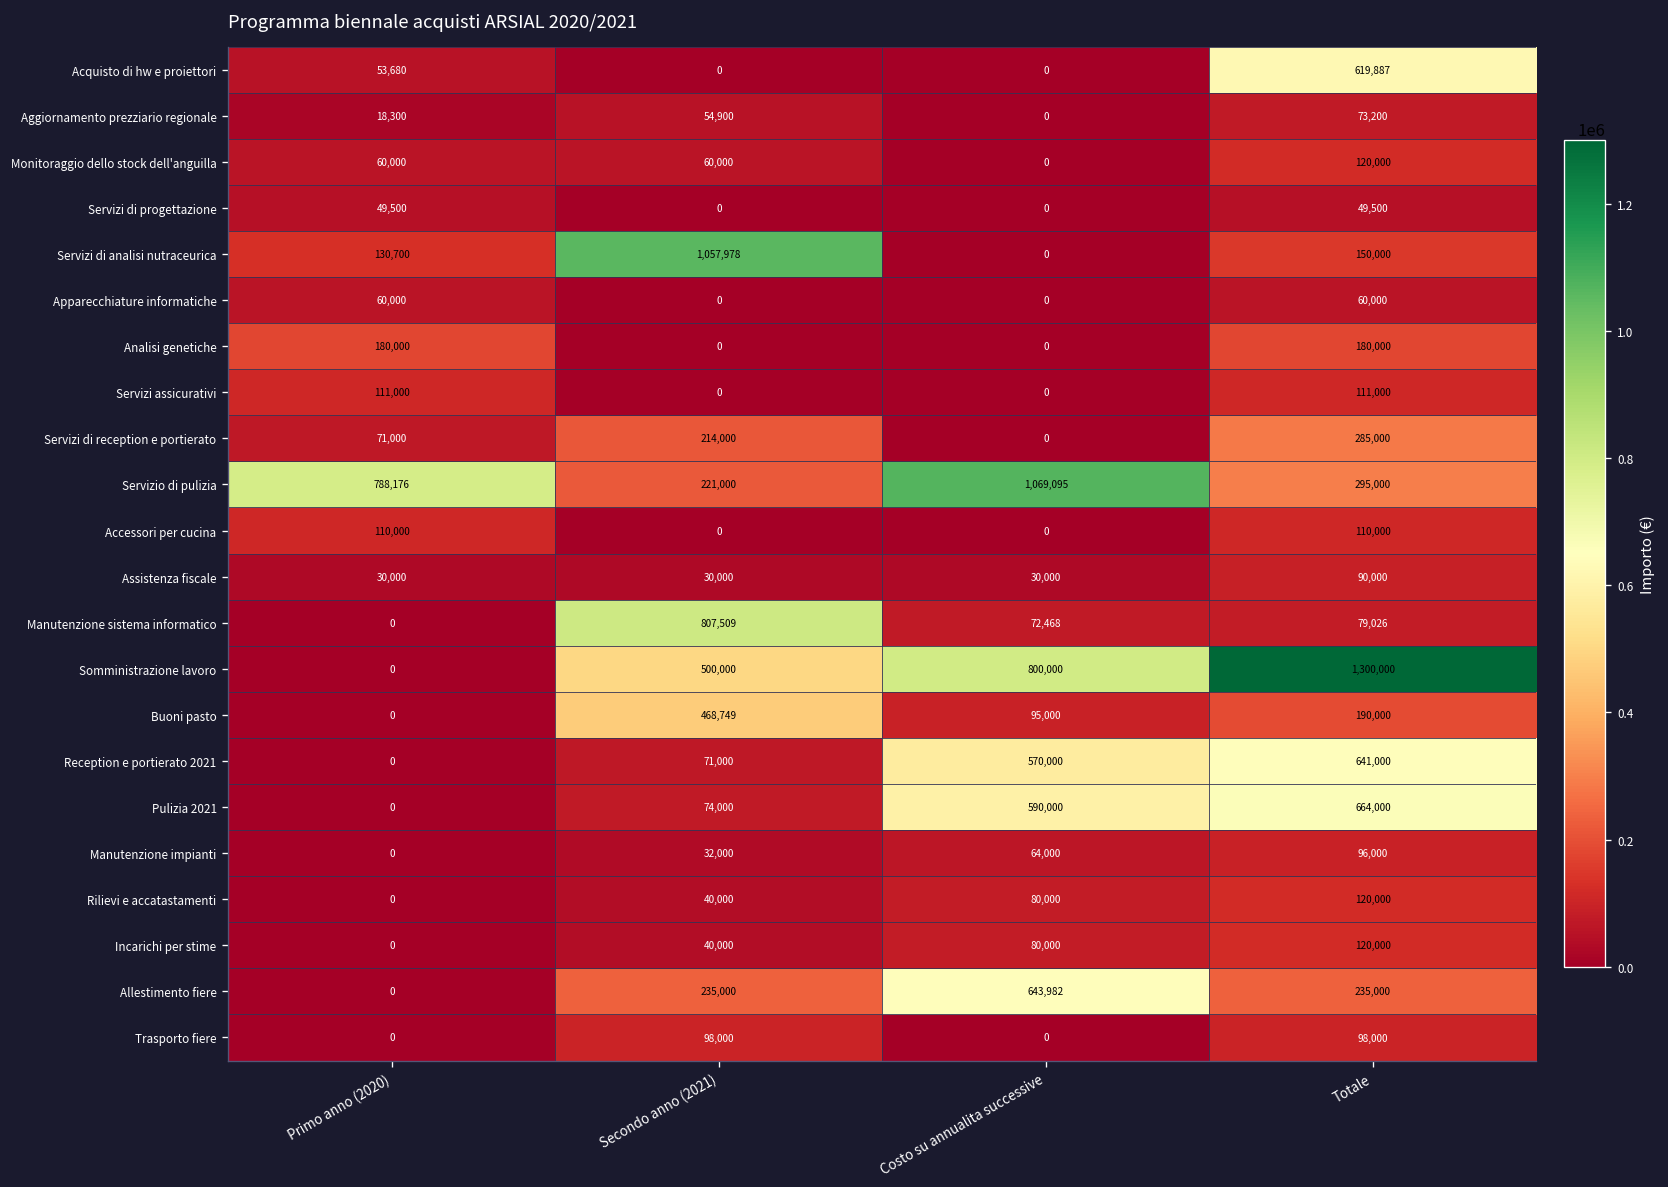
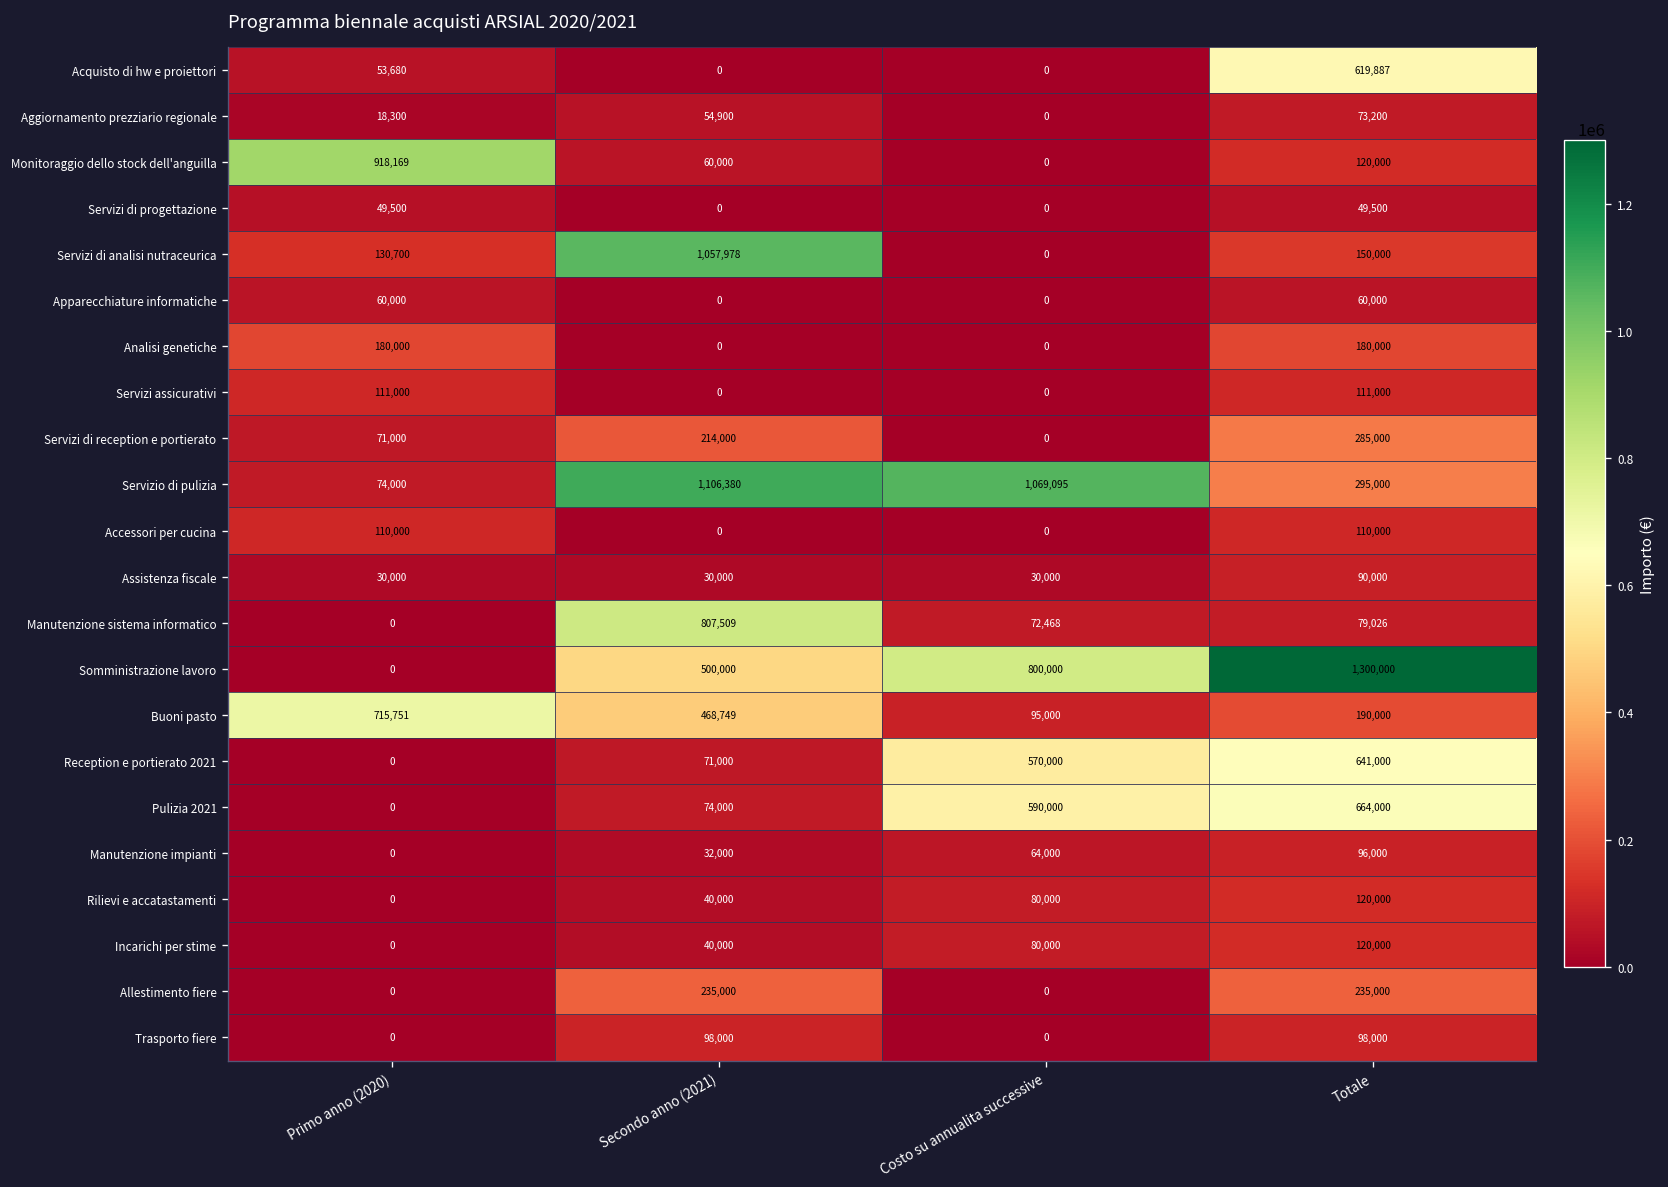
Monitoraggio dello stock dell'anguilla, Primo anno (2020): 60,000 -> 918,169
Servizio di pulizia, Primo anno (2020): 788,176 -> 74,000
Servizio di pulizia, Secondo anno (2021): 221,000 -> 1,106,380
Buoni pasto, Primo anno (2020): 0 -> 715,751
Allestimento fiere, Costo su annualita successive: 643,982 -> 0
